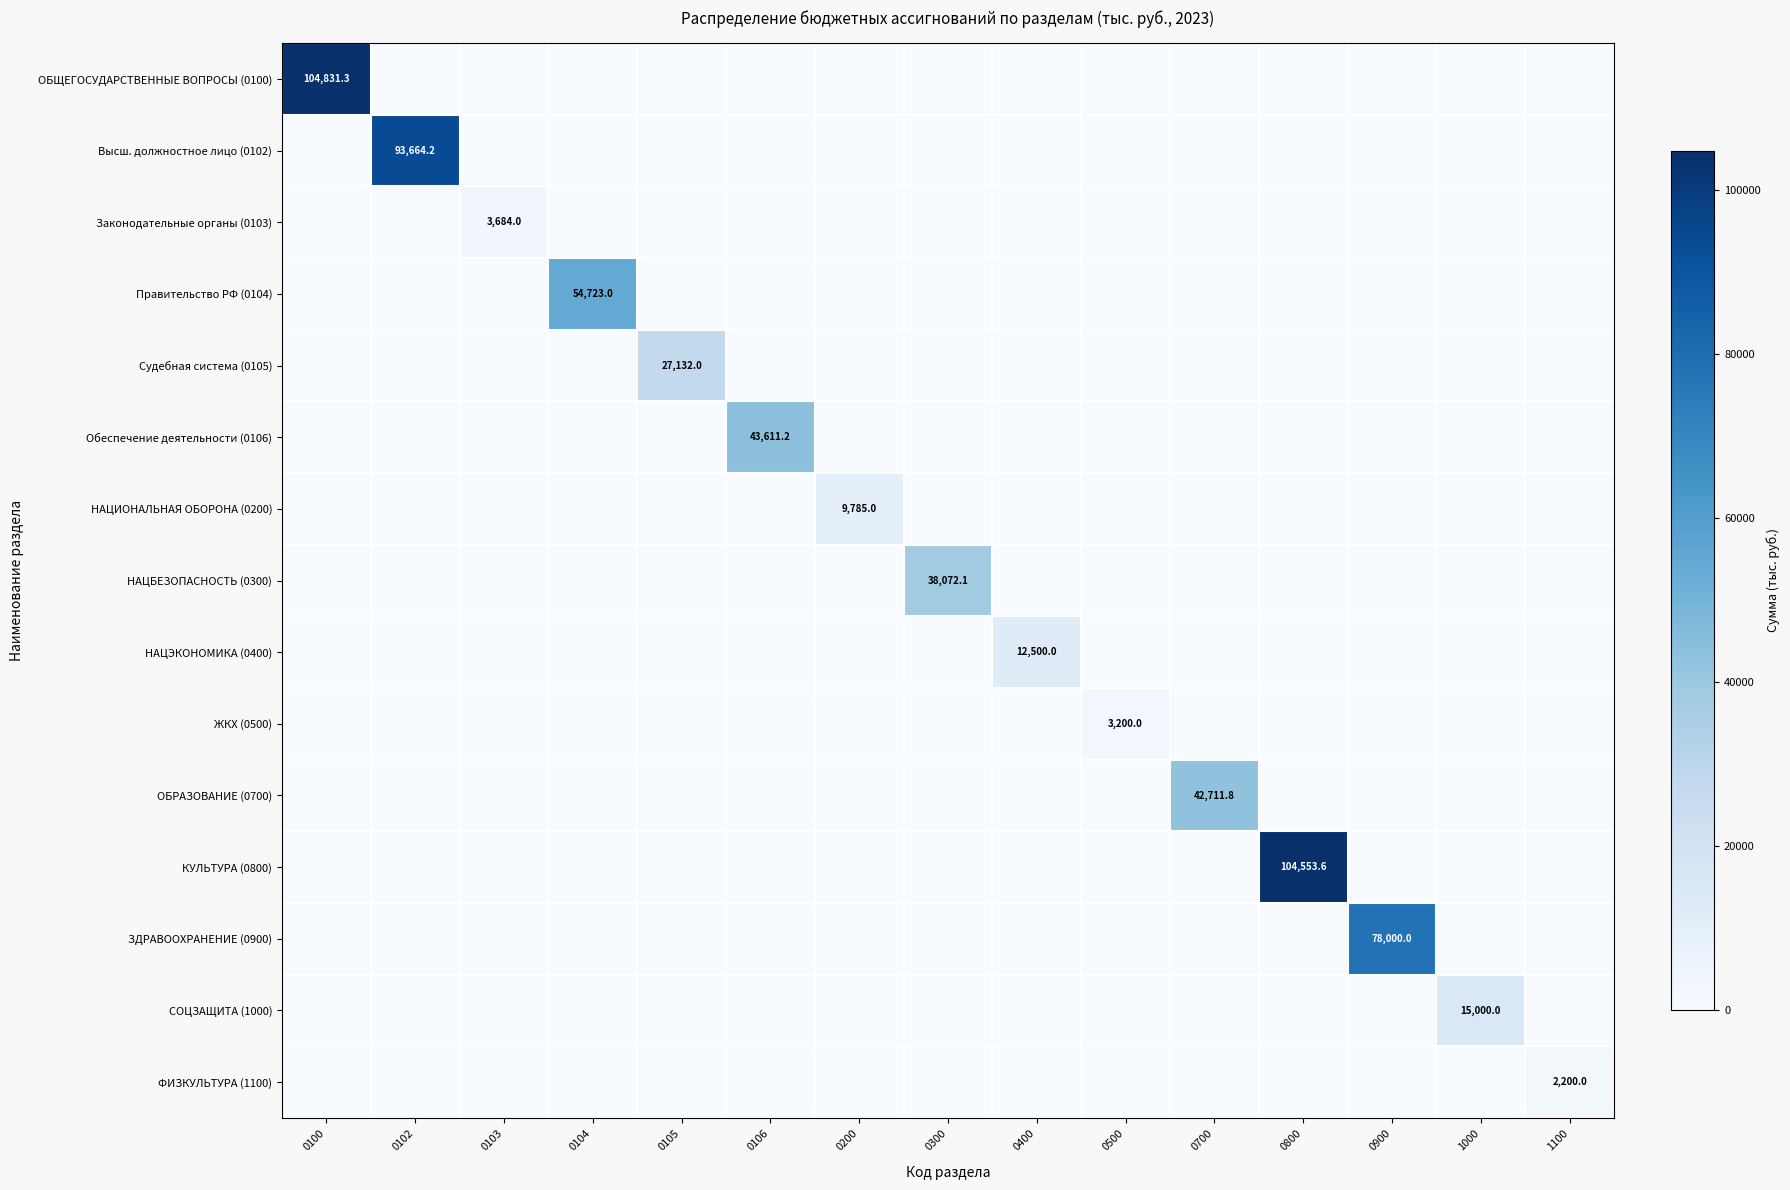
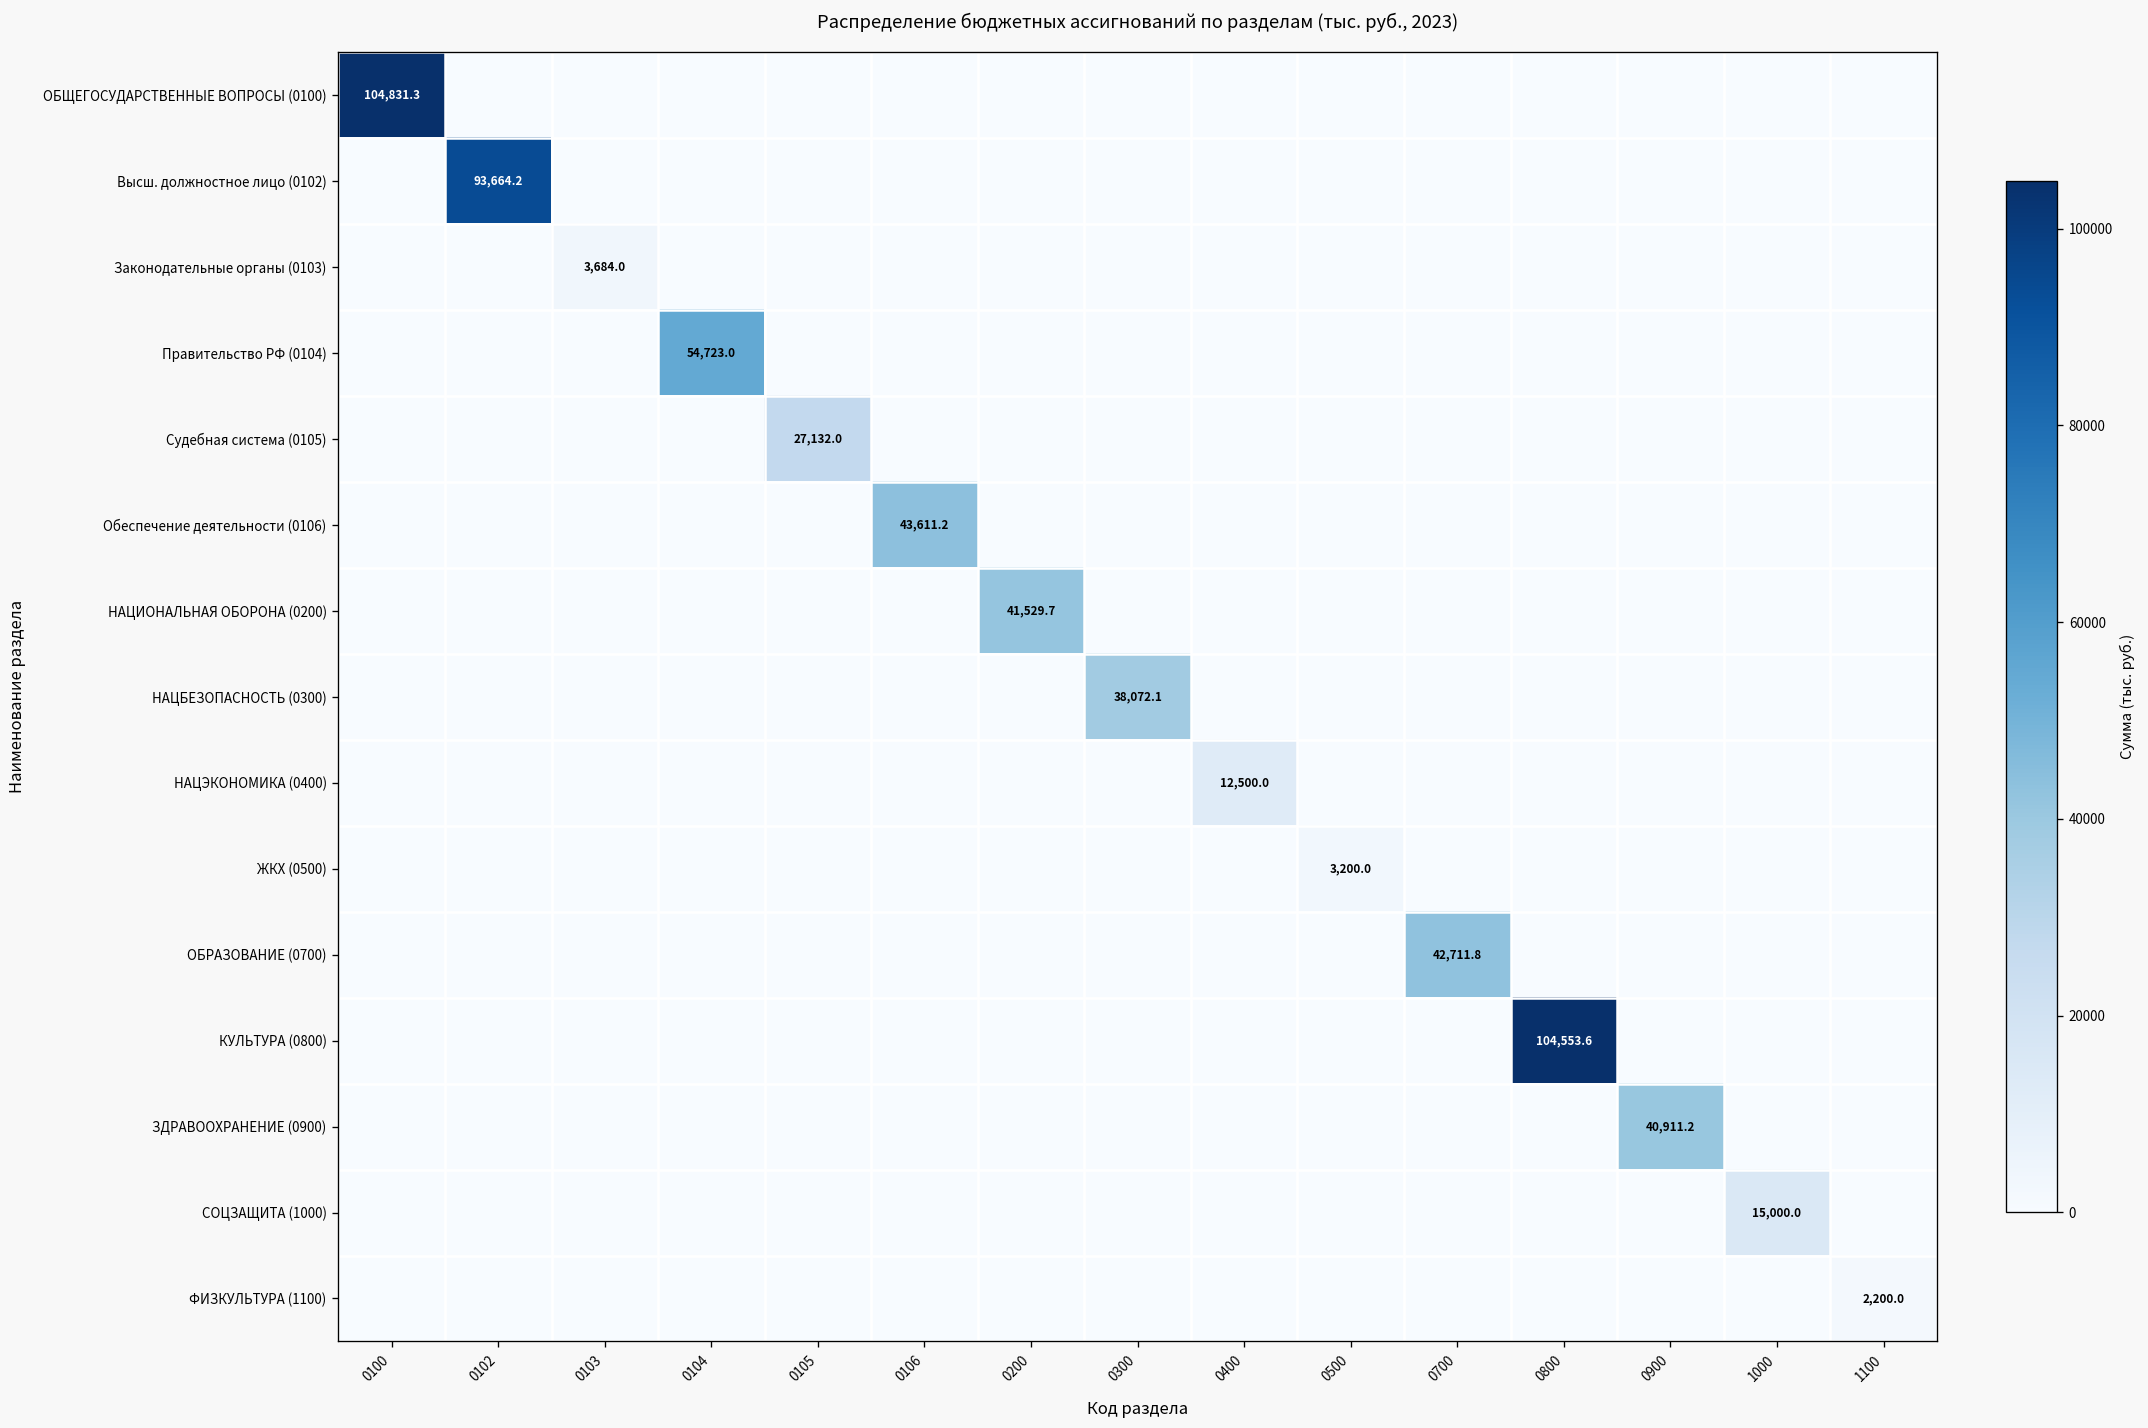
НАЦИОНАЛЬНАЯ ОБОРОНА (0200), 0200: 9,785.0 -> 41,529.7
ЗДРАВООХРАНЕНИЕ (0900), 0900: 78,000.0 -> 40,911.2
